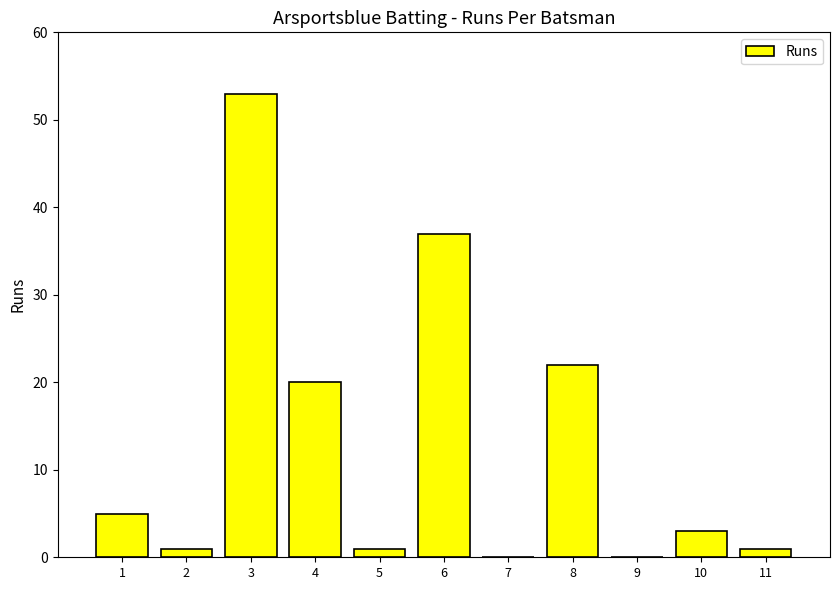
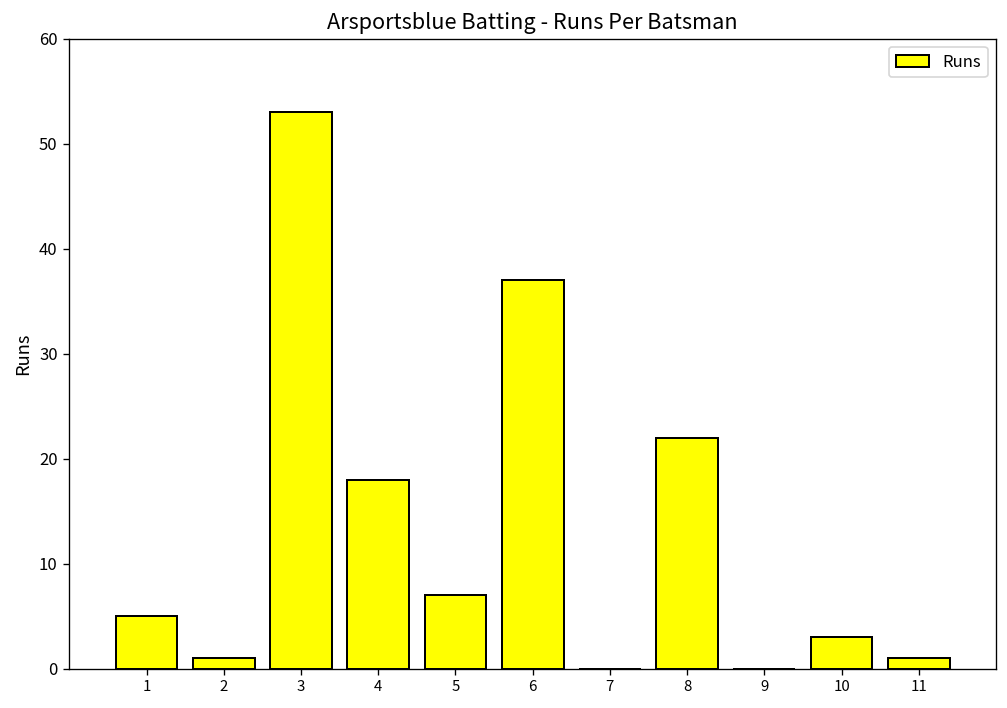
4: 20 -> 18
5: 1 -> 7
